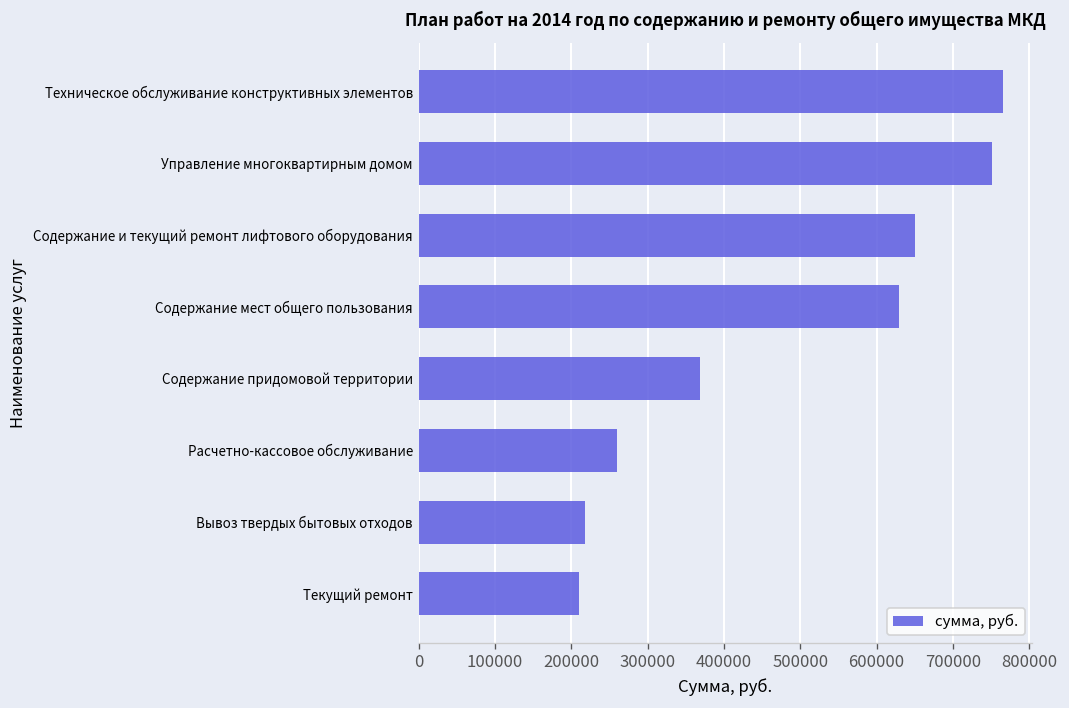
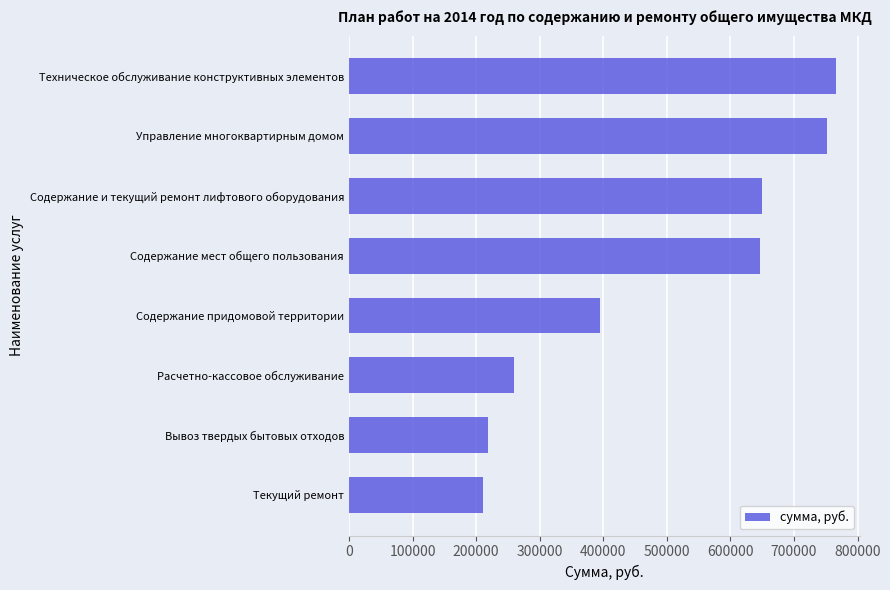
Содержание мест общего пользования: 630000 -> 650000
Содержание придомовой территории: 370000 -> 390000
